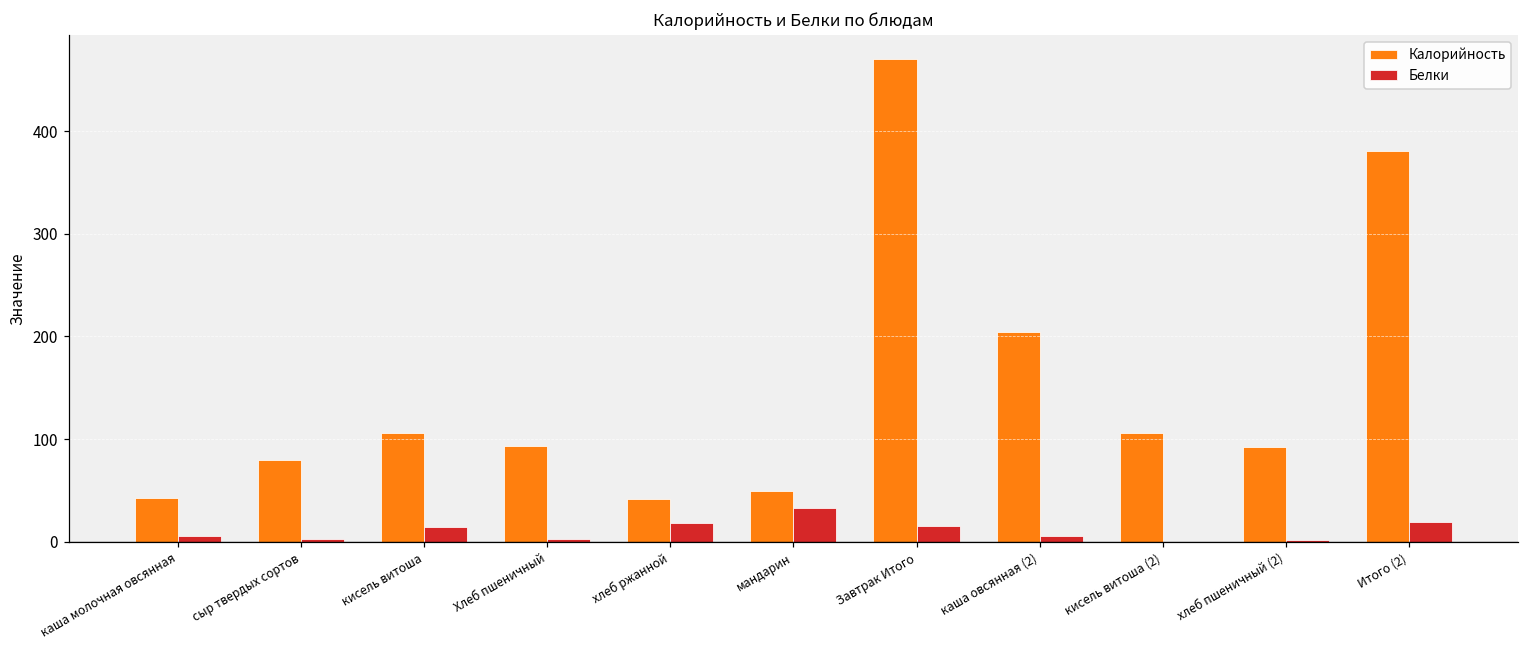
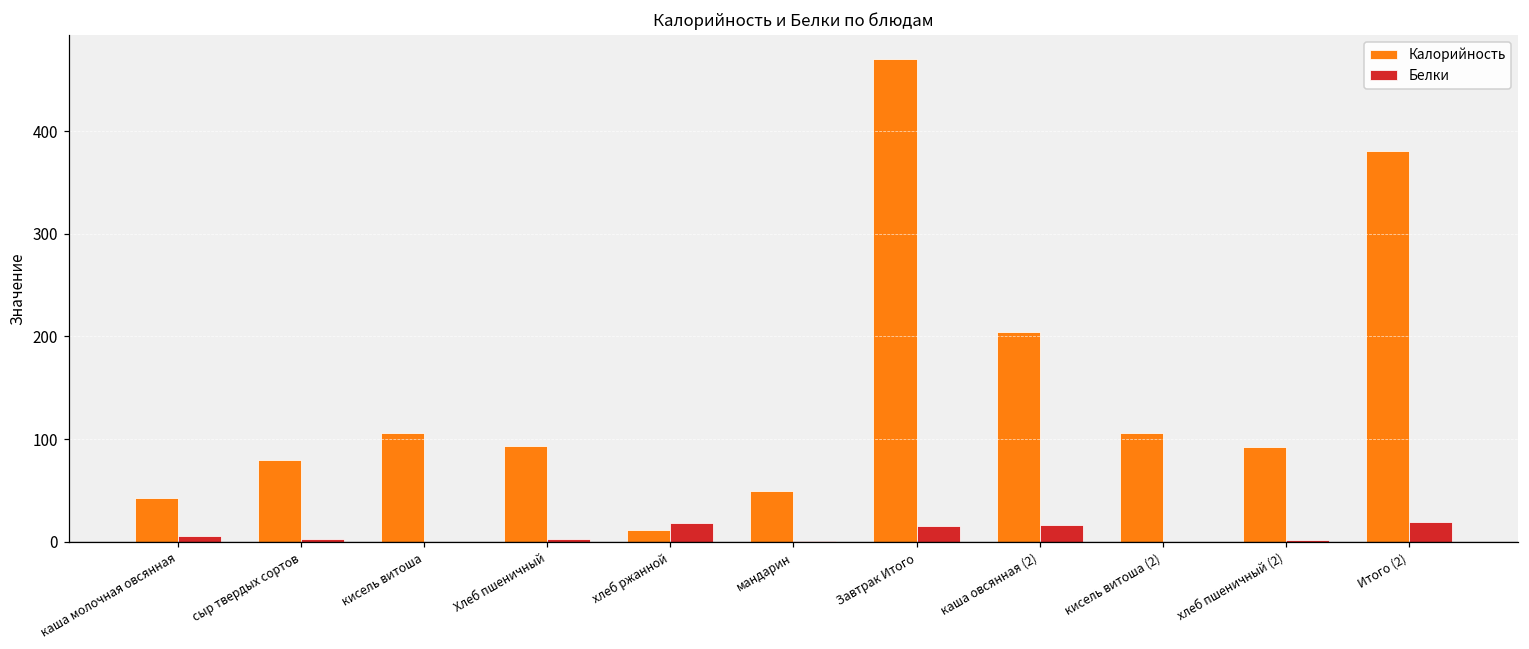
Белки, кисель витоша: 10 -> 0
Калорийность, хлеб ржанной: 40 -> 10
Белки, мандарин: 30 -> 0
Белки, каша овсянная (2): 10 -> 20
